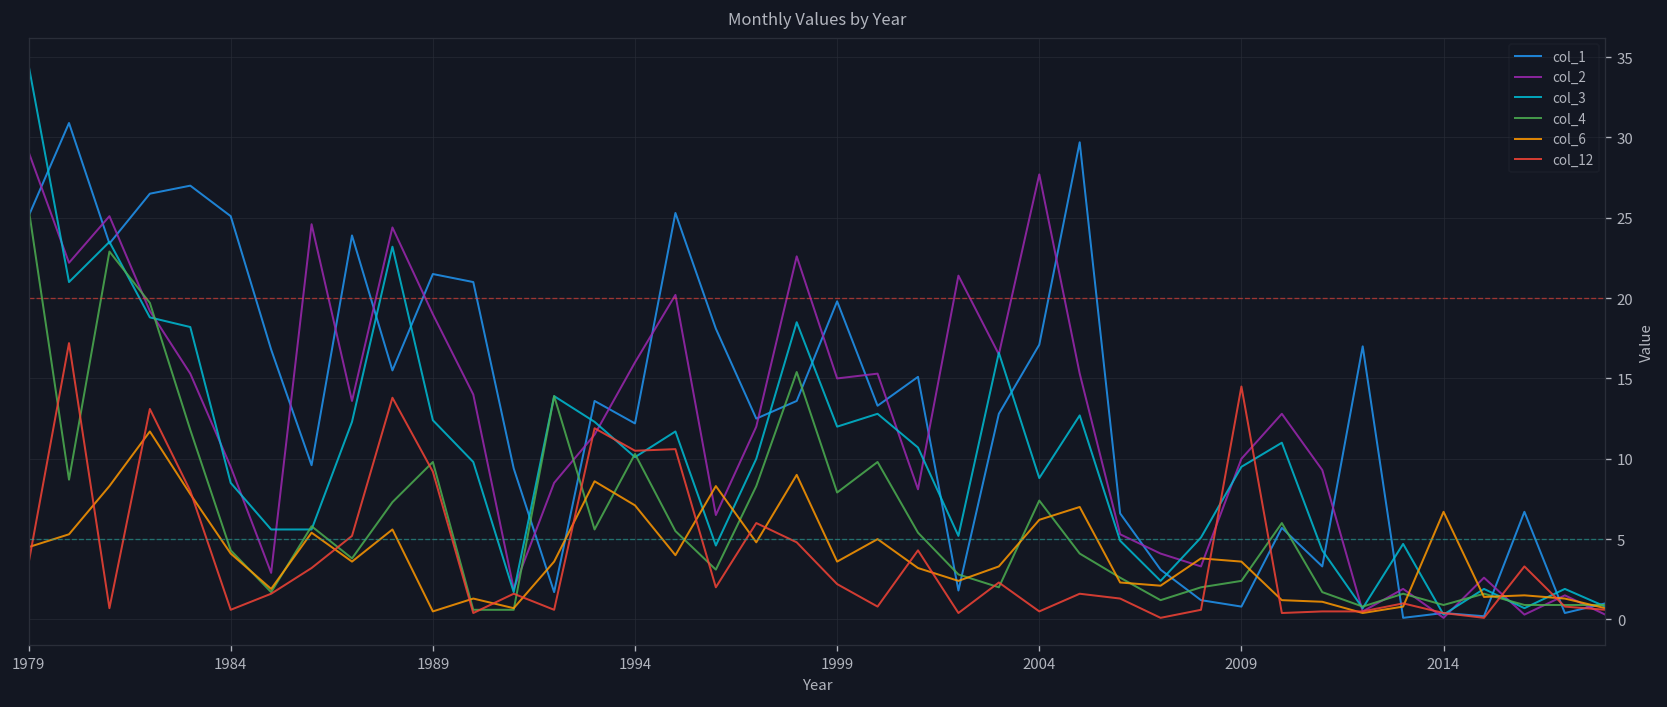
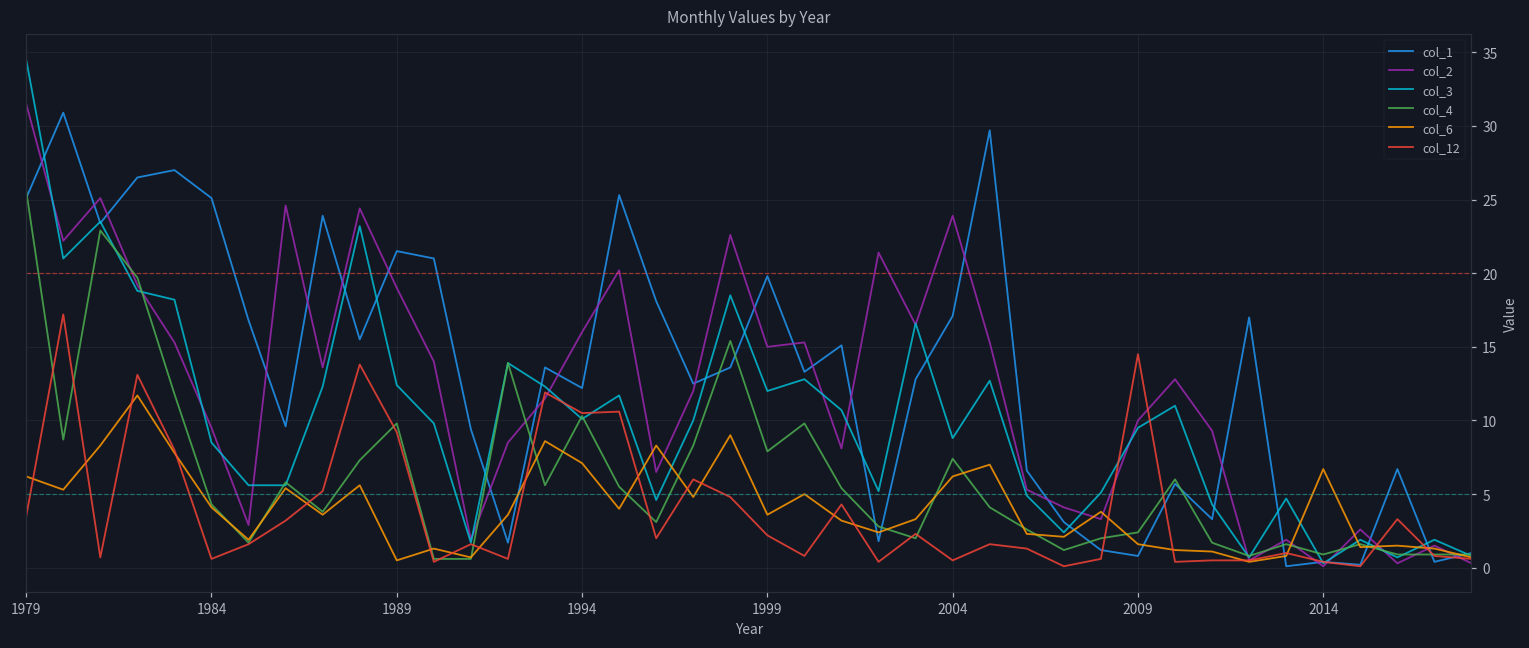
col_2, 1979: 29.1 -> 31.5
col_6, 1979: 4.5 -> 6.2
col_2, 2004: 27.7 -> 23.9
col_6, 2009: 3.6 -> 1.6
